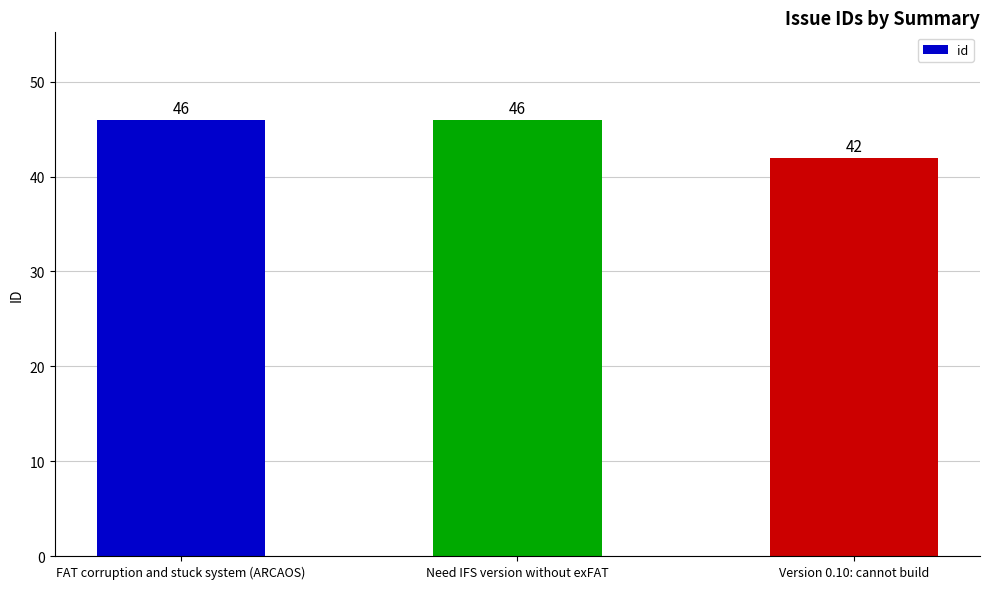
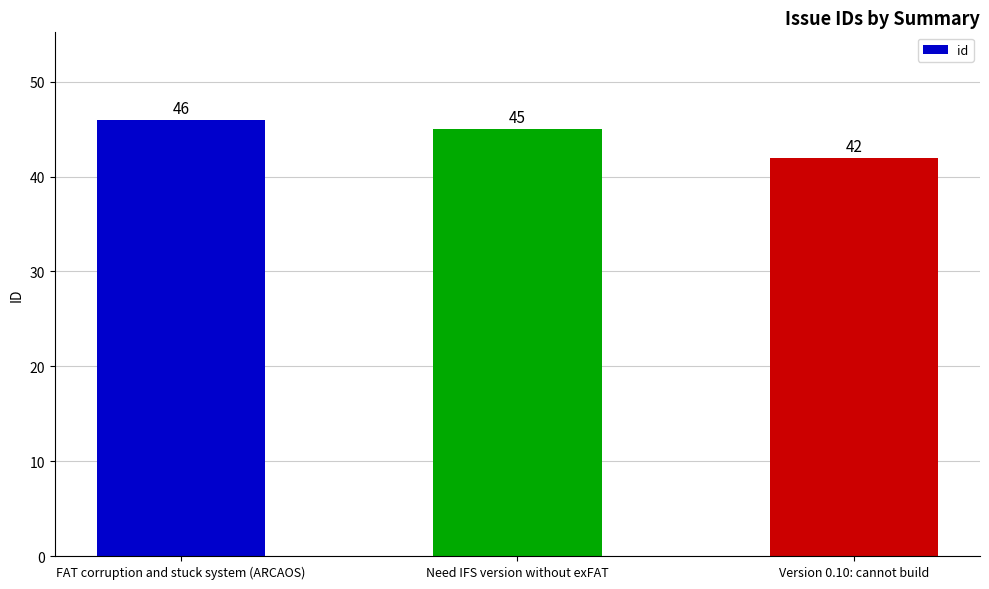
Need IFS version without exFAT: 46 -> 45
